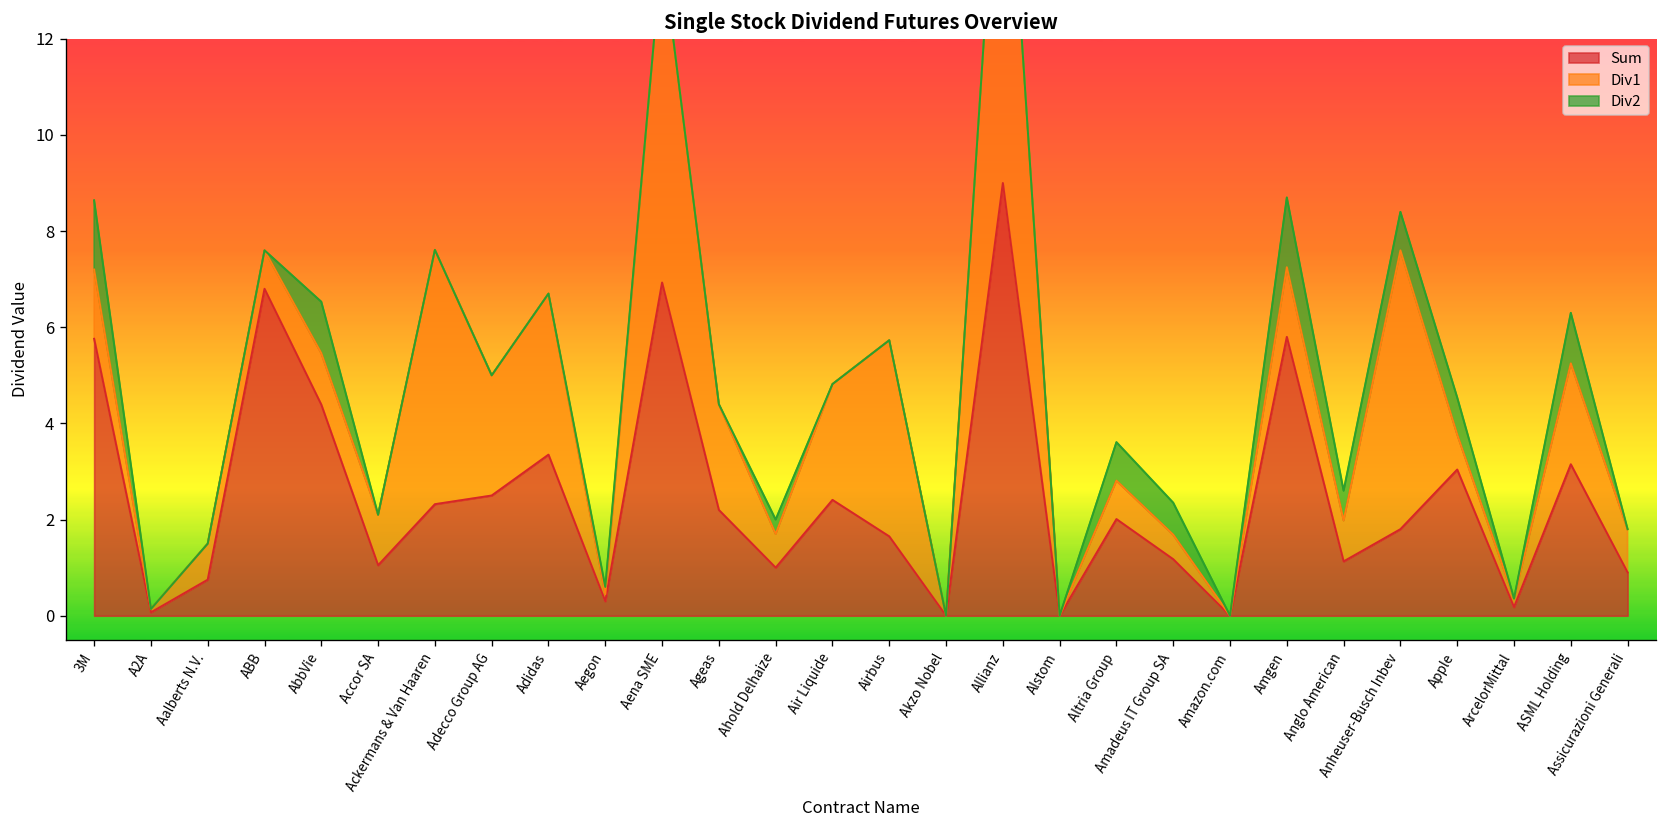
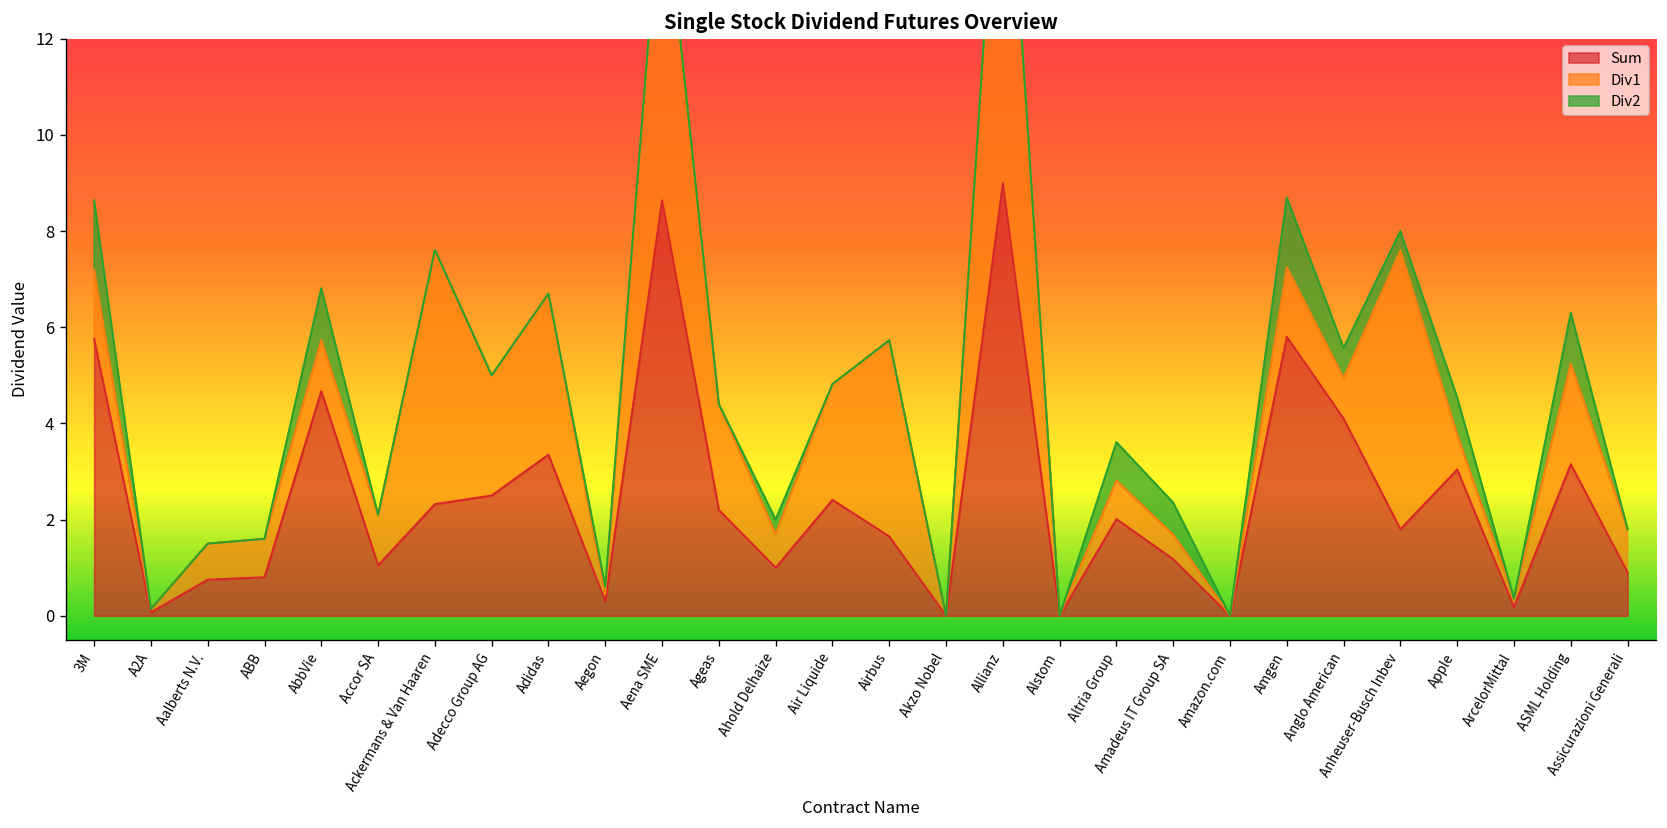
Sum, ABB: 6.8 -> 0.8
Sum, AbbVie: 4.4 -> 4.7
Sum, Aena SME: 6.9 -> 8.6
Sum, Anglo American: 1.1 -> 4.1
Div2, Anheuser-Busch Inbev: 0.8 -> 0.4
